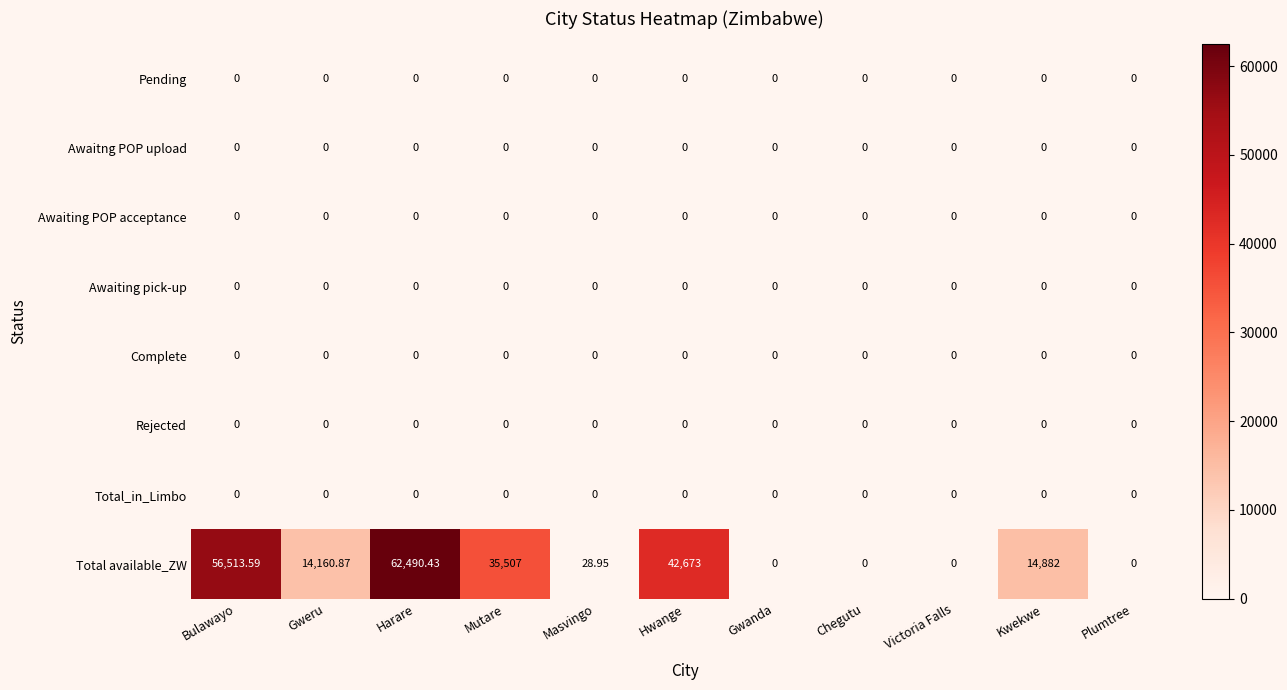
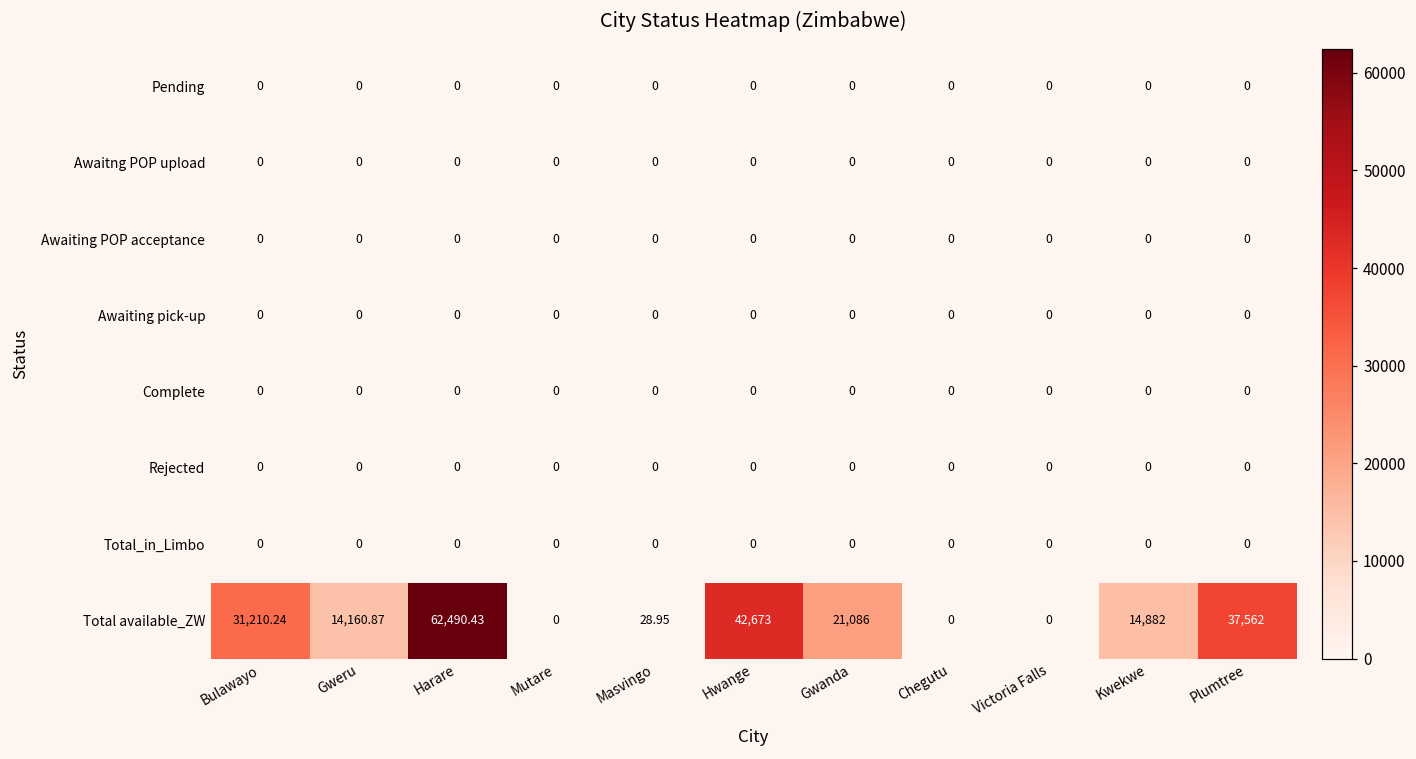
Total available_ZW, Bulawayo: 56,513.59 -> 31,210.24
Total available_ZW, Mutare: 35,507 -> 0
Total available_ZW, Gwanda: 0 -> 21,086
Total available_ZW, Plumtree: 0 -> 37,562
